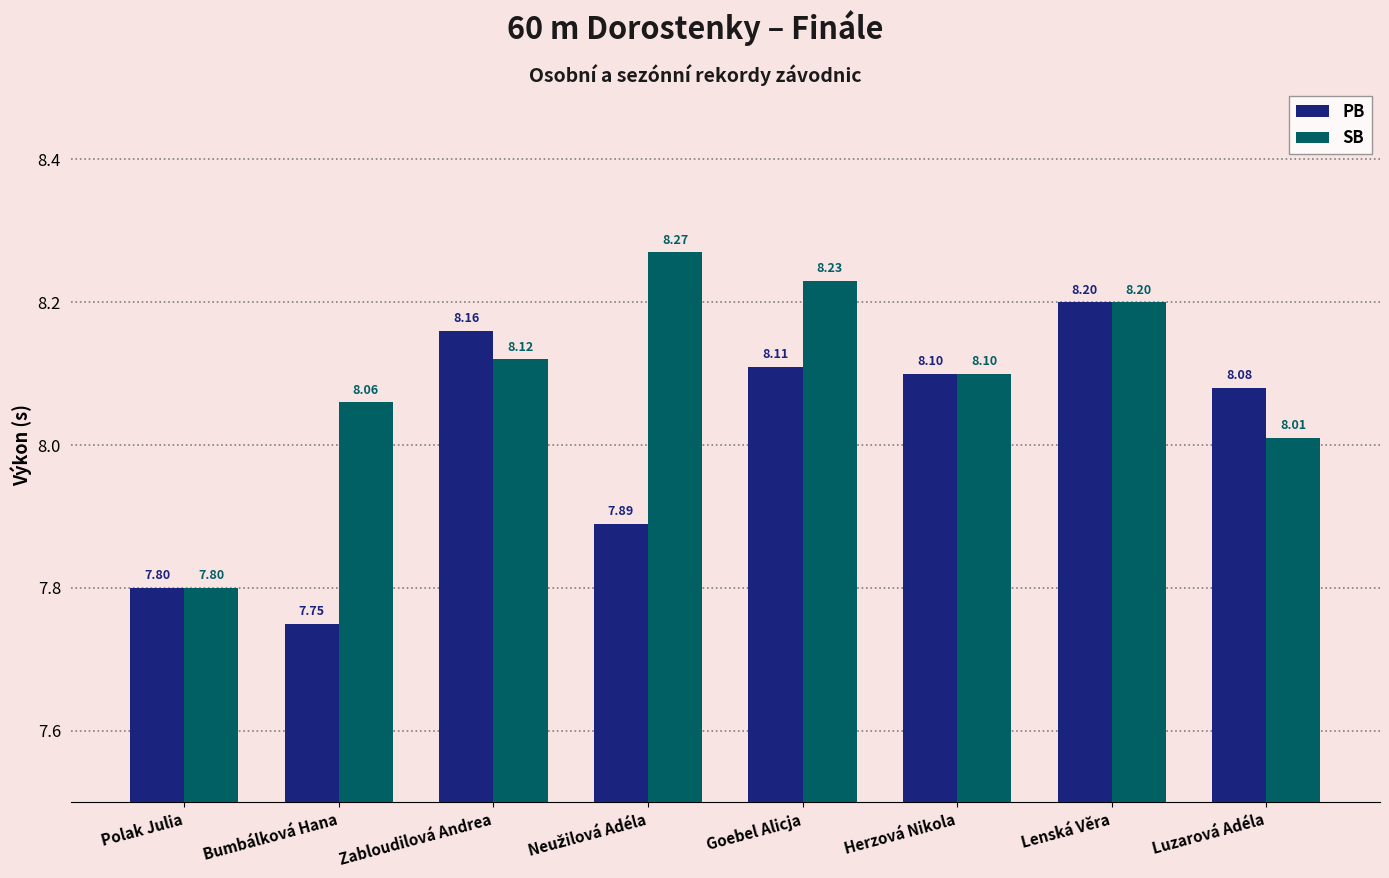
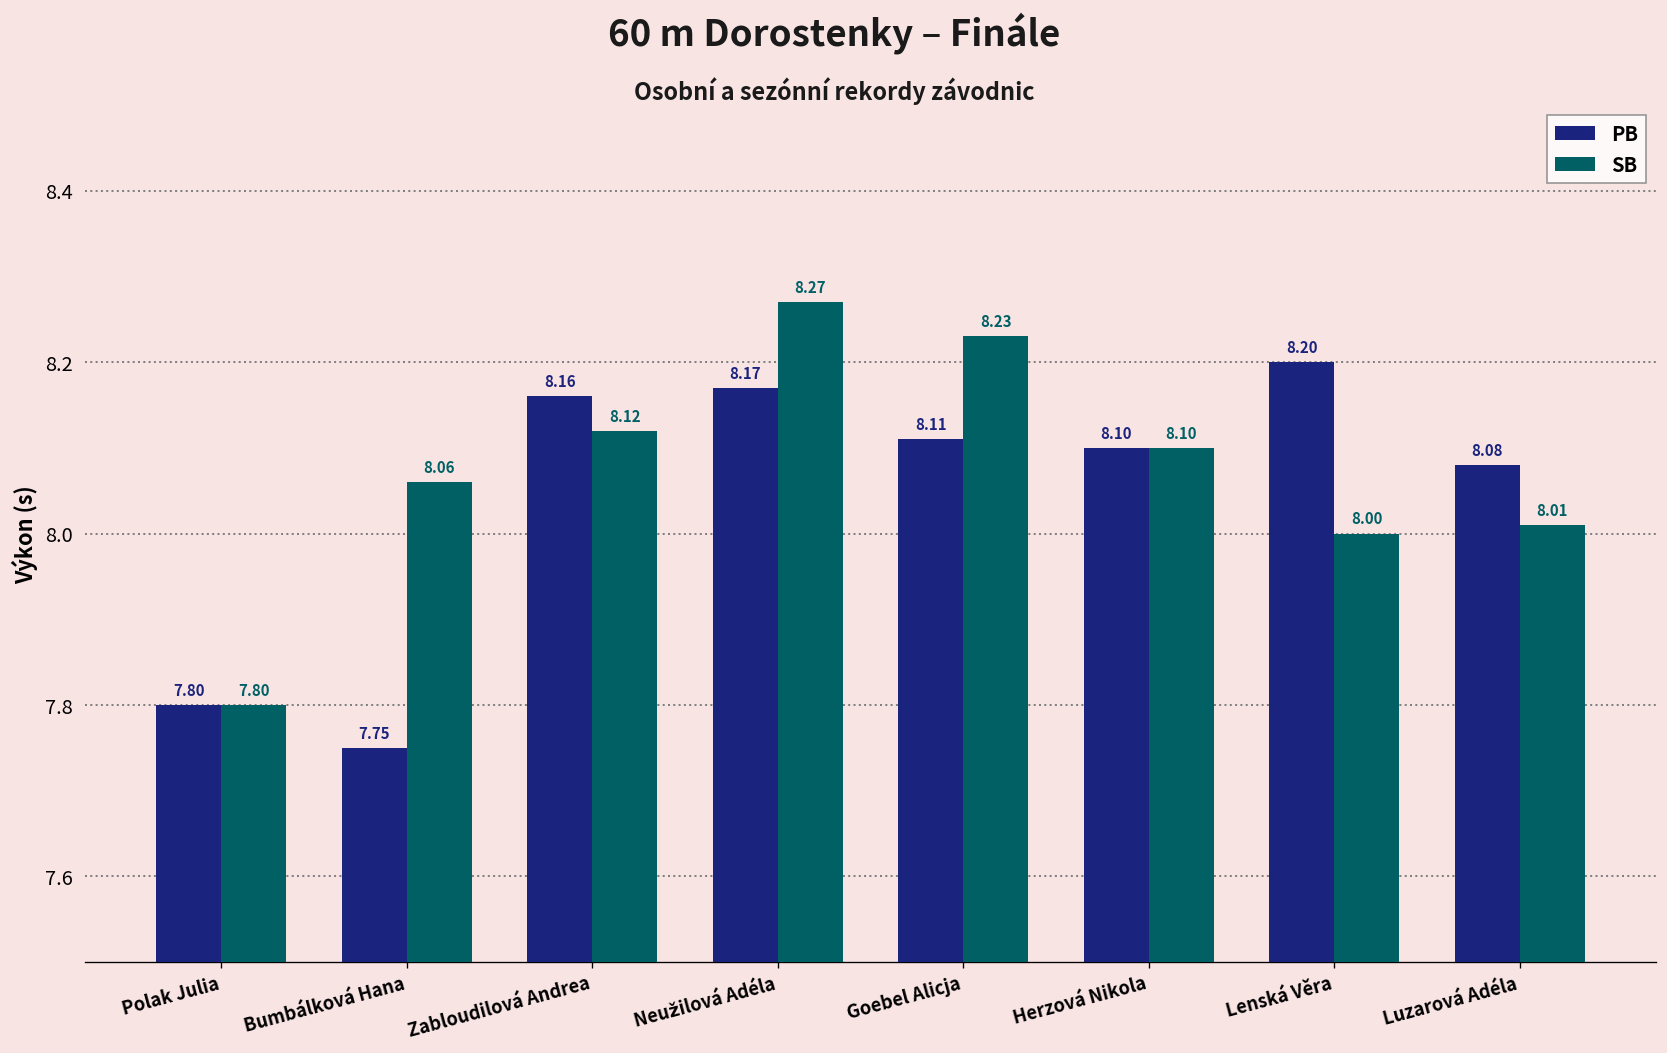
PB, Neužilová Adéla: 7.89 -> 8.17
SB, Lenská Věra: 8.20 -> 8.00
